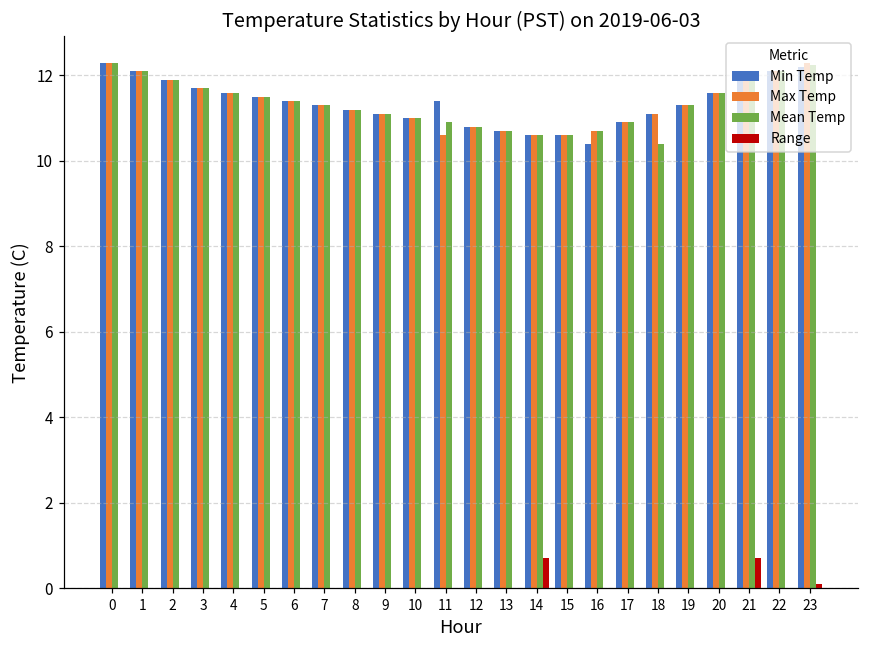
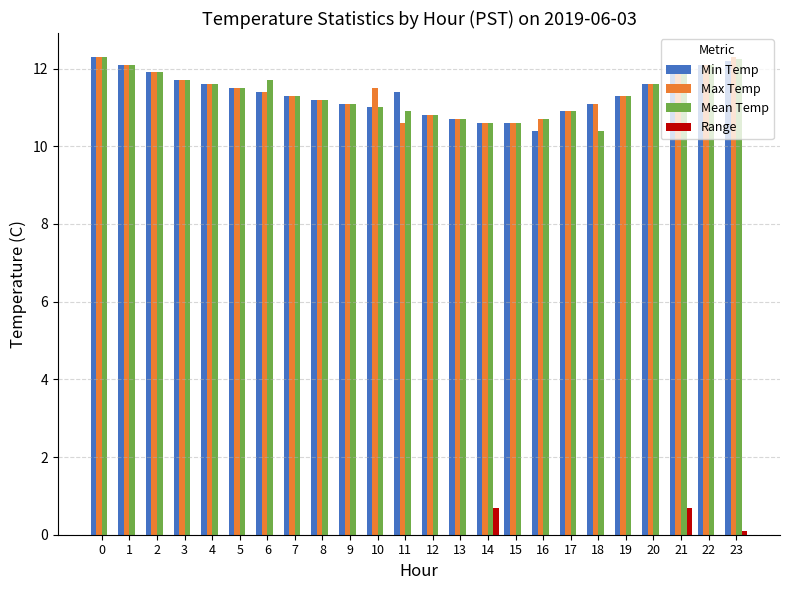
Mean Temp, 6: 11.4 -> 11.7
Max Temp, 10: 11.0 -> 11.5
